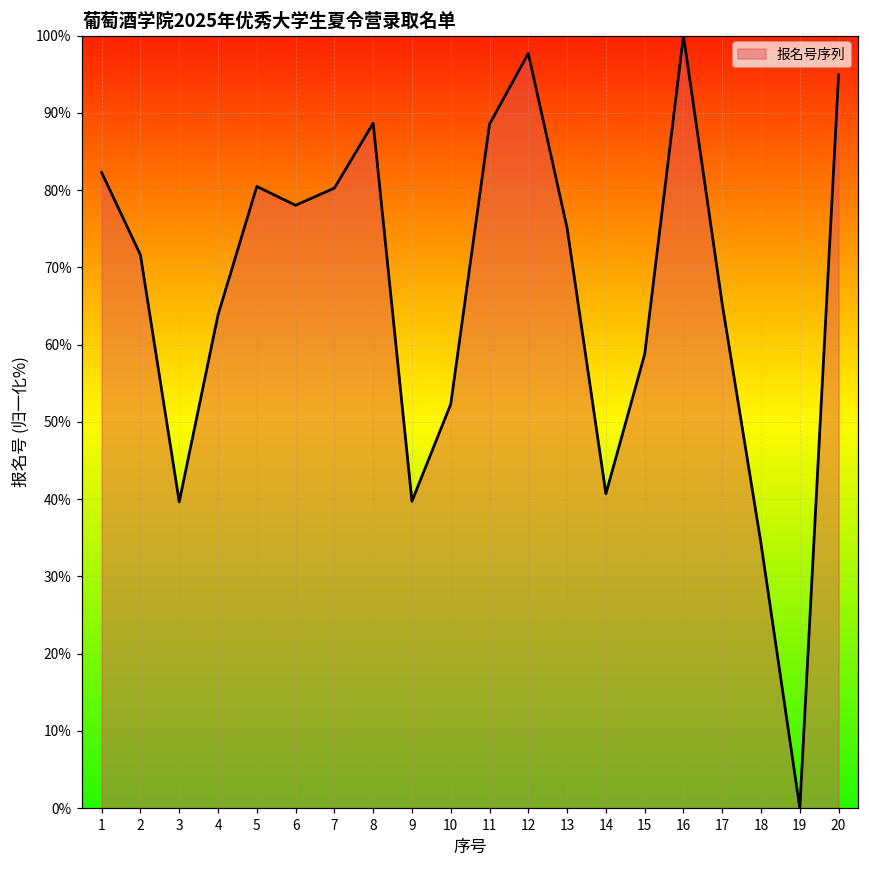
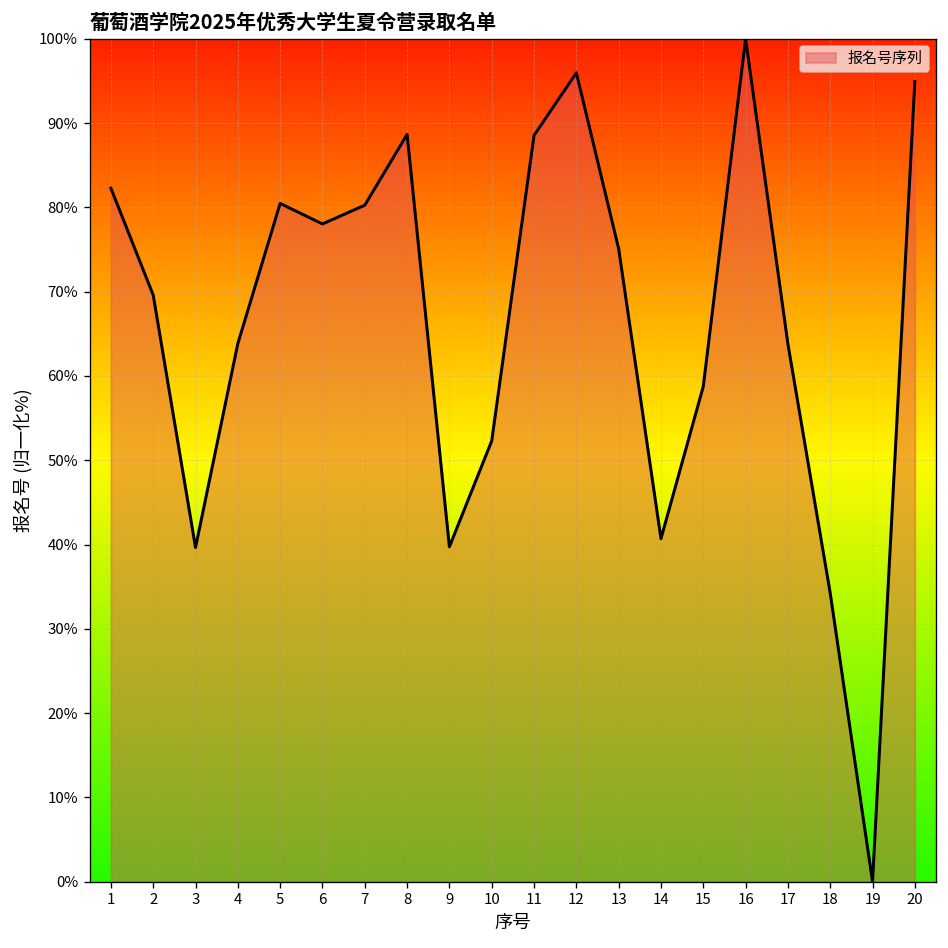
2: 72% -> 70%
12: 98% -> 96%
17: 65% -> 64%
